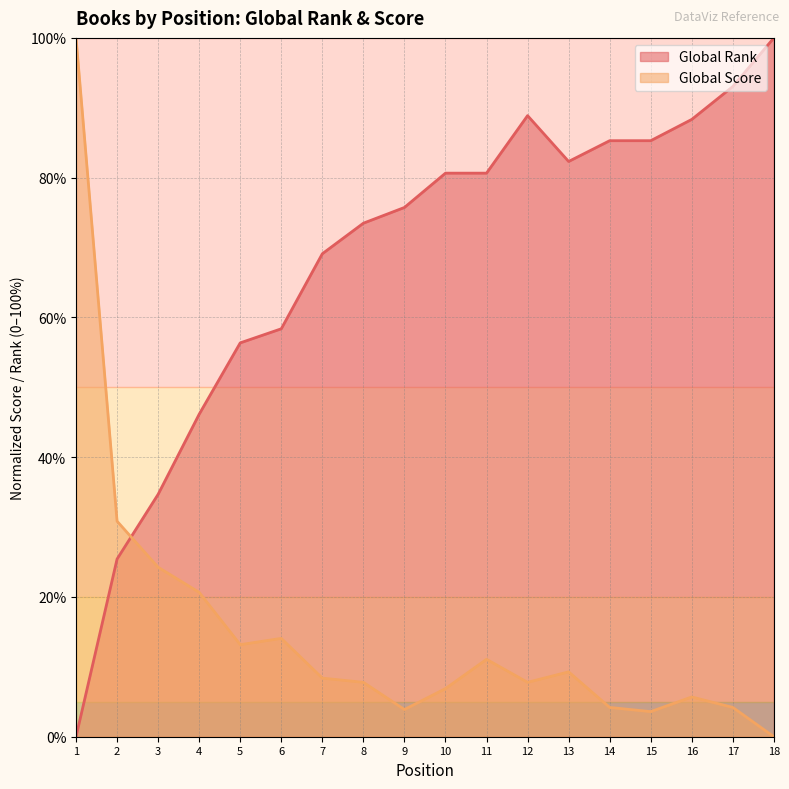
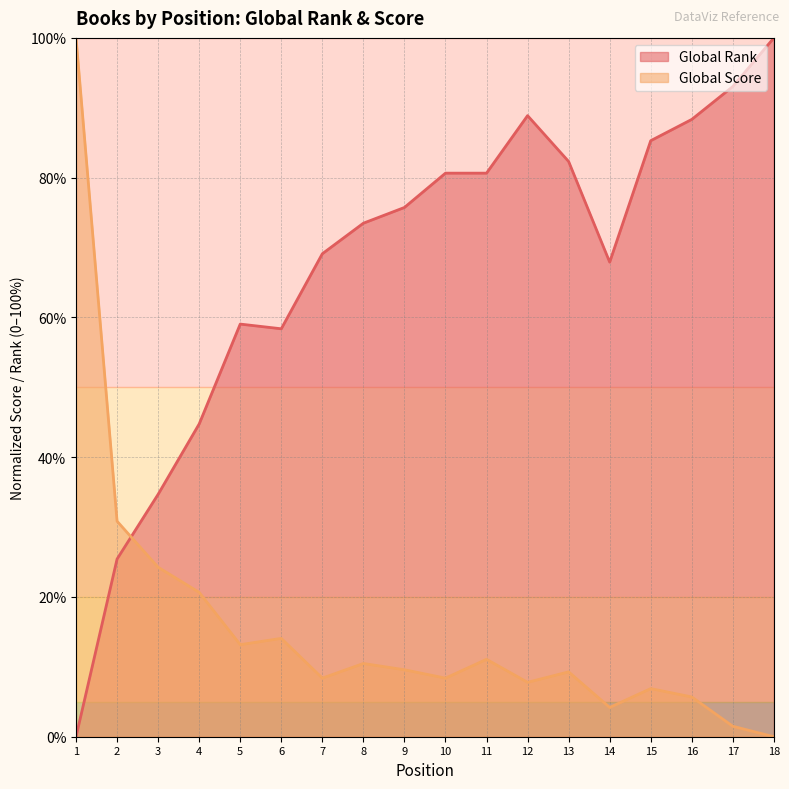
Global Rank, 4: 46% -> 45%
Global Rank, 5: 56% -> 59%
Global Score, 8: 8% -> 10%
Global Score, 9: 4% -> 10%
Global Score, 10: 7% -> 8%
Global Rank, 14: 85% -> 68%
Global Score, 15: 4% -> 7%
Global Score, 17: 4% -> 1%
